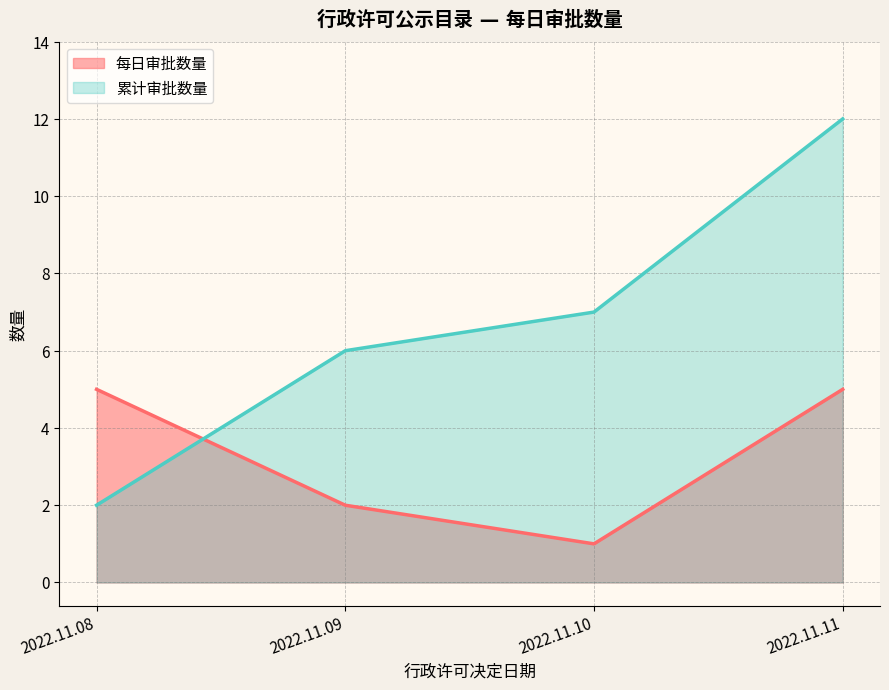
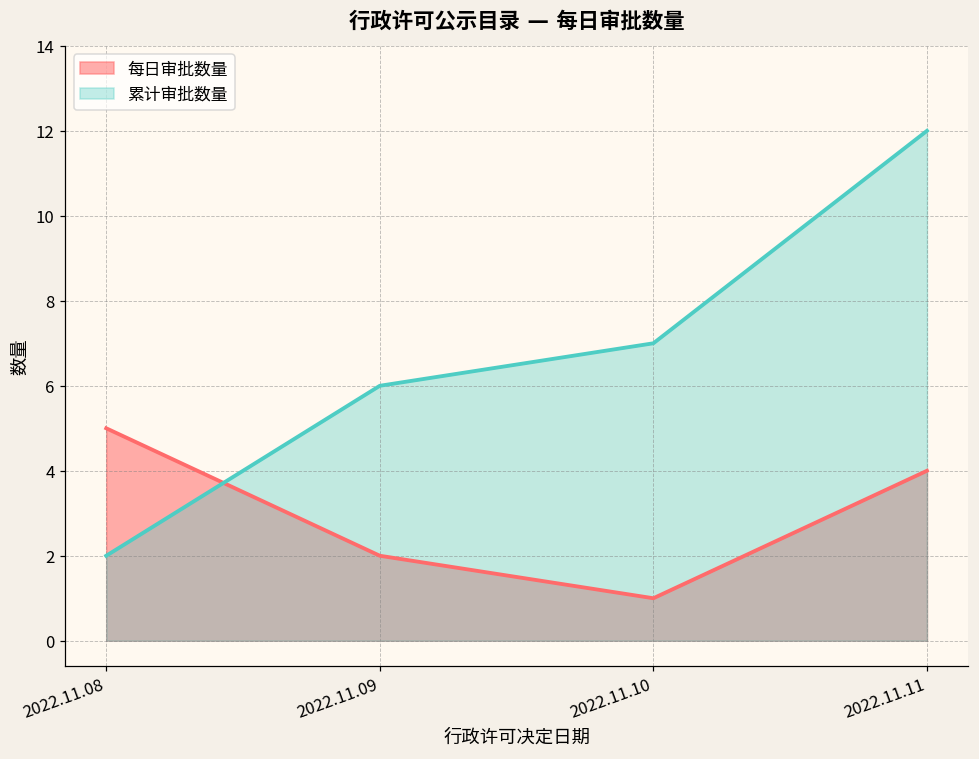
每日审批数量, 2022.11.11: 5 -> 4
